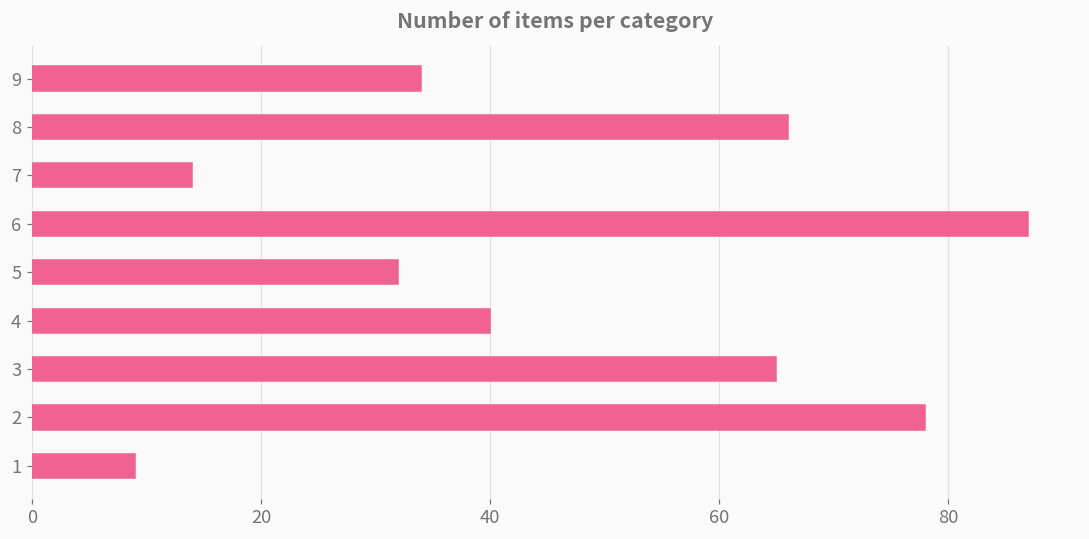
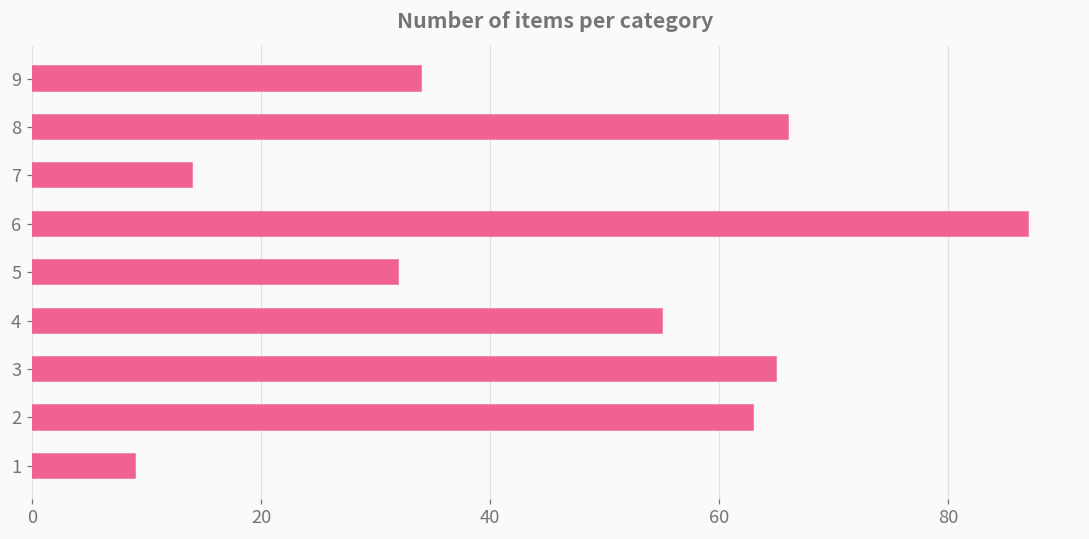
4: 40 -> 55
2: 78 -> 63
